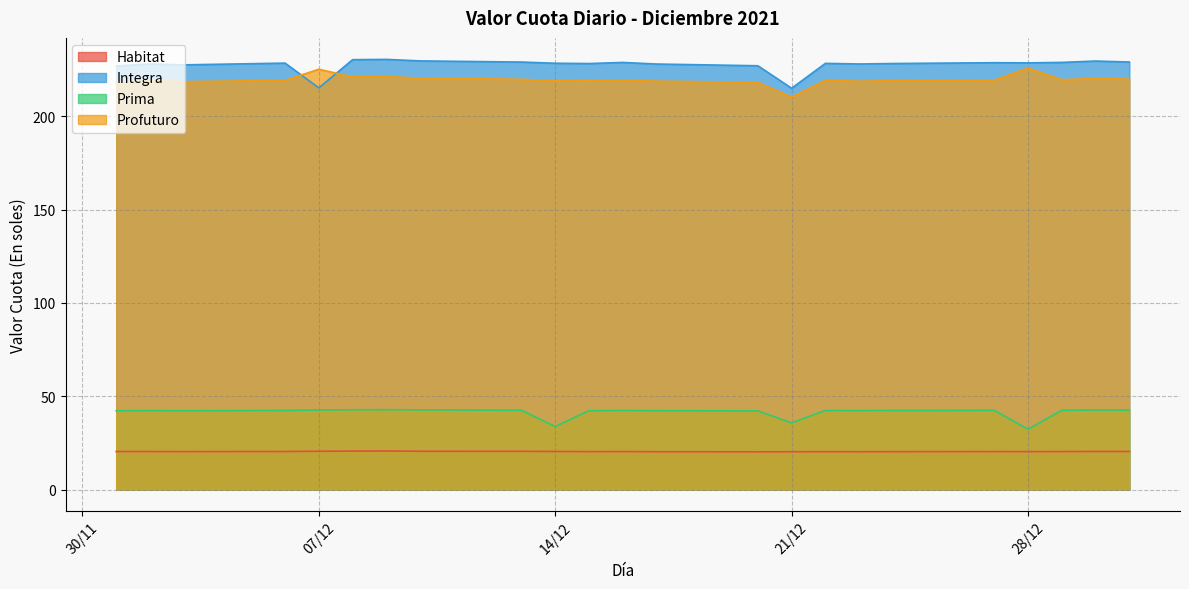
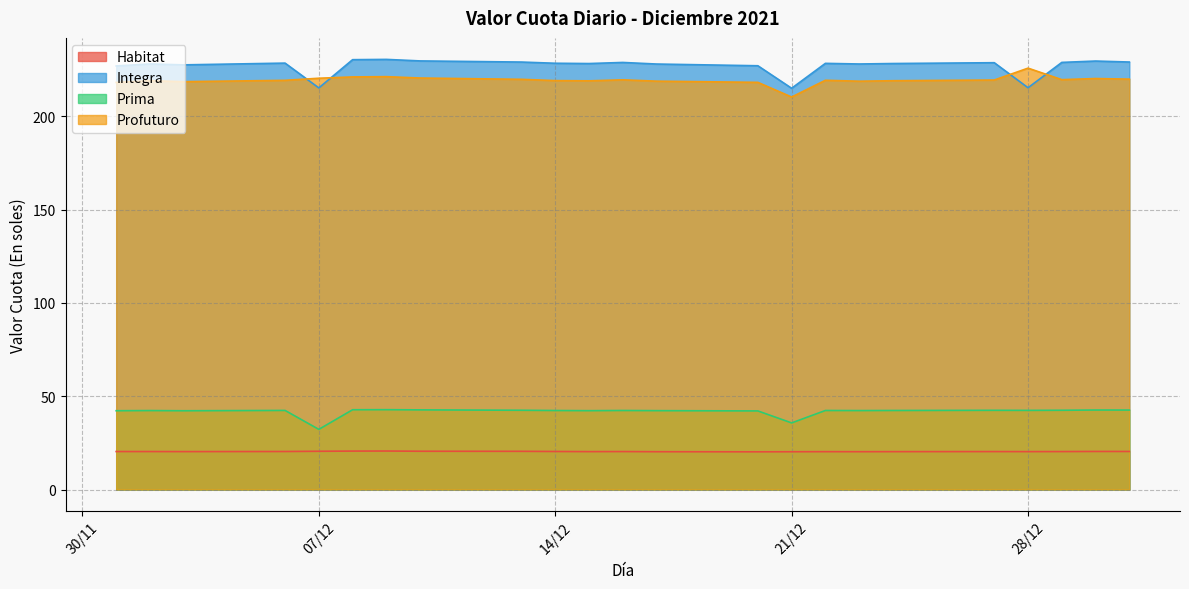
Prima, 07/12: 43 -> 32
Profuturo, 07/12: 225 -> 221
Prima, 14/12: 34 -> 42
Integra, 28/12: 229 -> 215
Prima, 28/12: 32 -> 42
